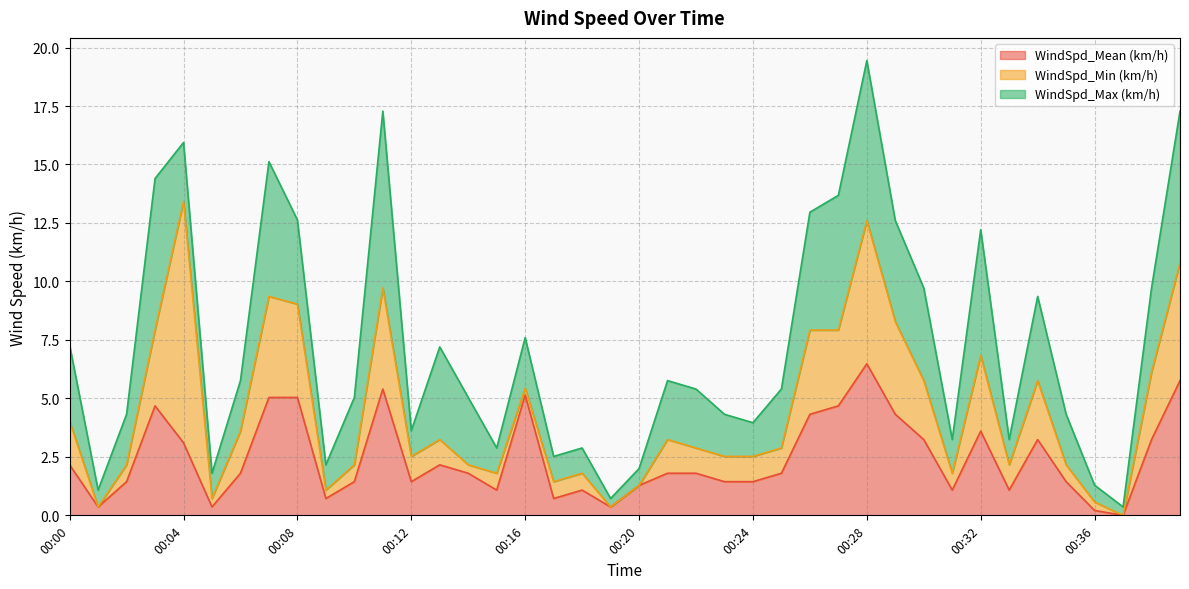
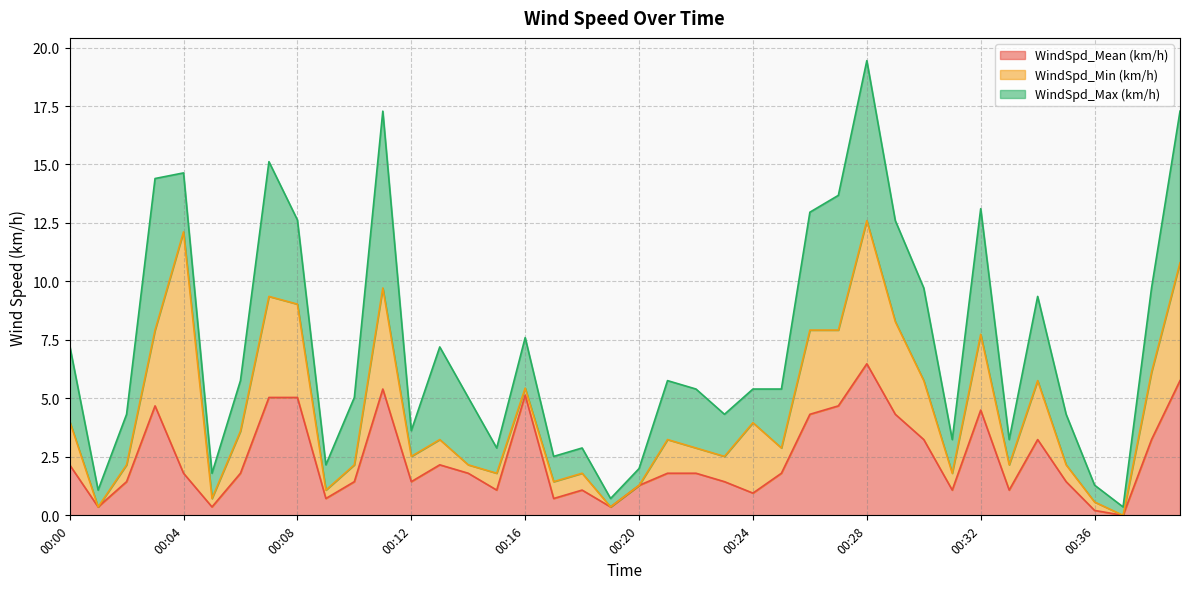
WindSpd_Mean (km/h), 00:04: 3.1 -> 1.8
WindSpd_Mean (km/h), 00:24: 1.4 -> 1.0
WindSpd_Min (km/h), 00:24: 1.1 -> 3.0
WindSpd_Mean (km/h), 00:32: 3.6 -> 4.5
